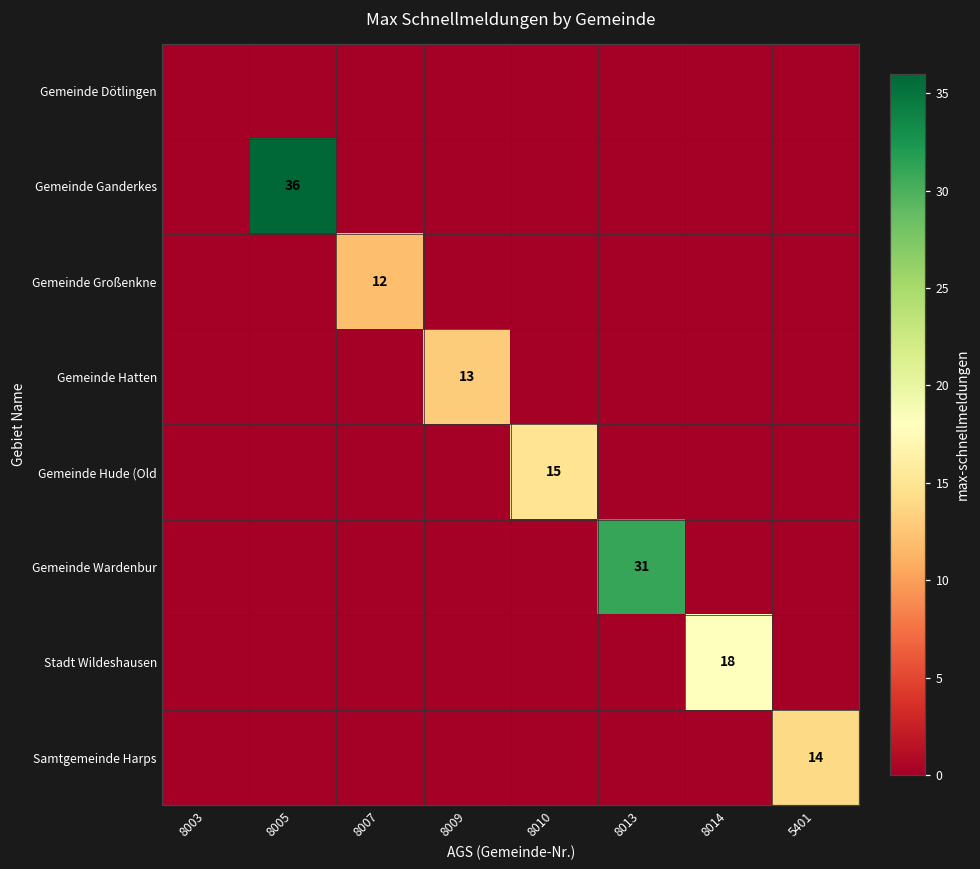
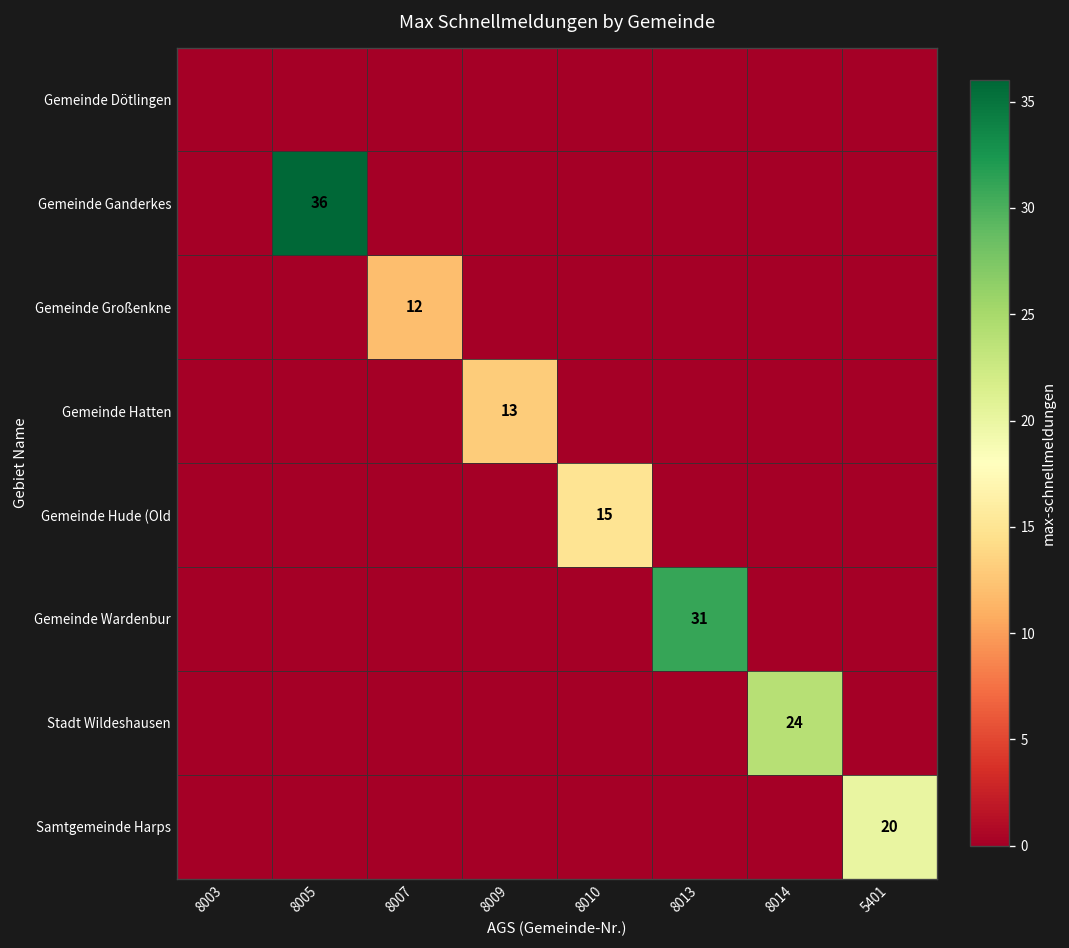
Stadt Wildeshausen, 8014: 18 -> 24
Samtgemeinde Harps, 5401: 14 -> 20
